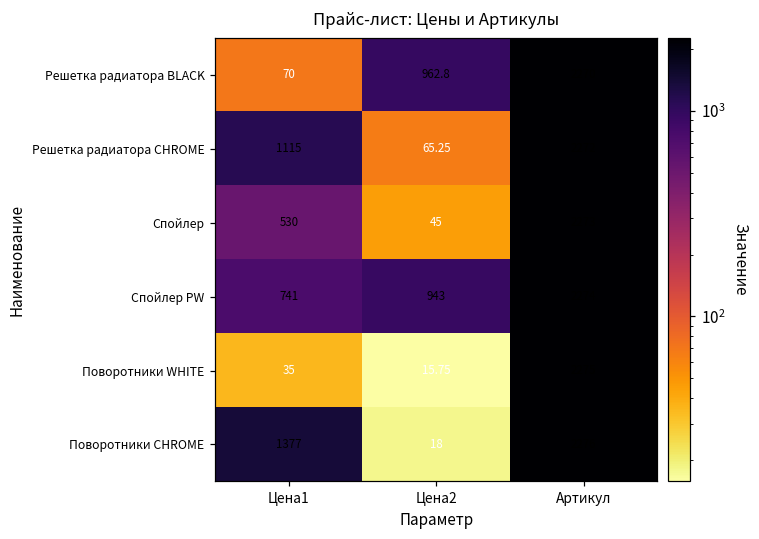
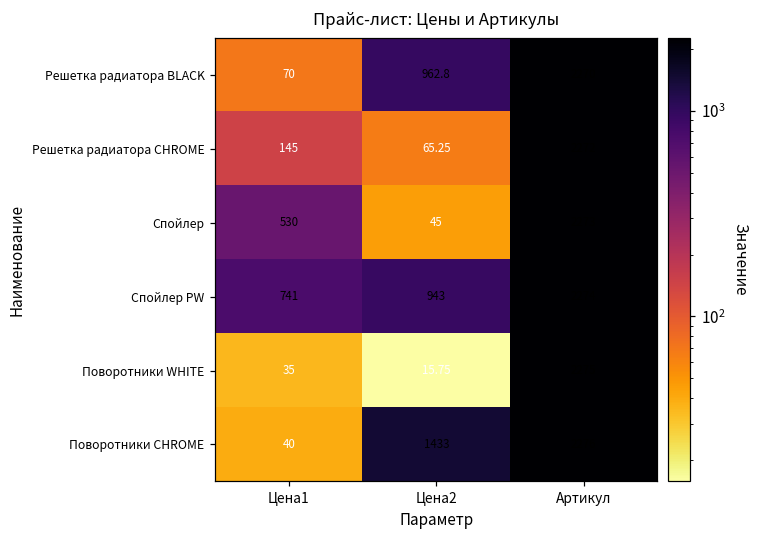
Решетка радиатора CHROME, Цена1: 1115 -> 145
Поворотники CHROME, Цена1: 1377 -> 40
Поворотники CHROME, Цена2: 18 -> 1433
